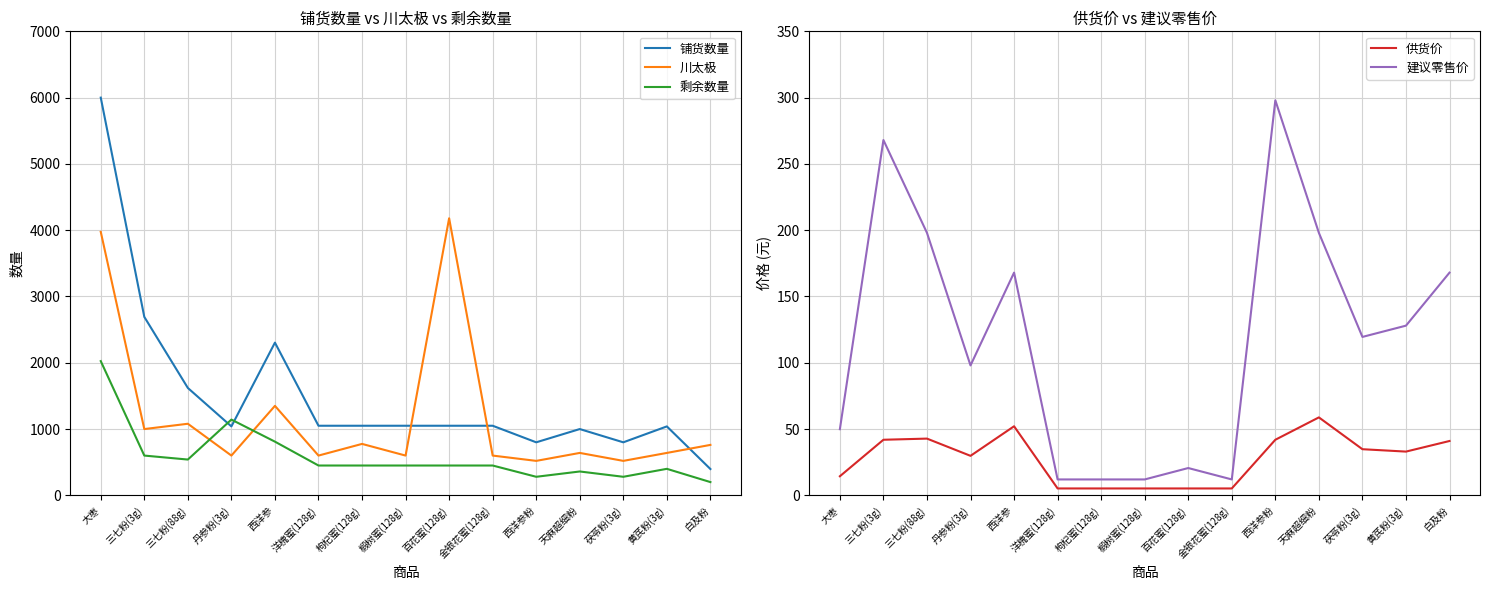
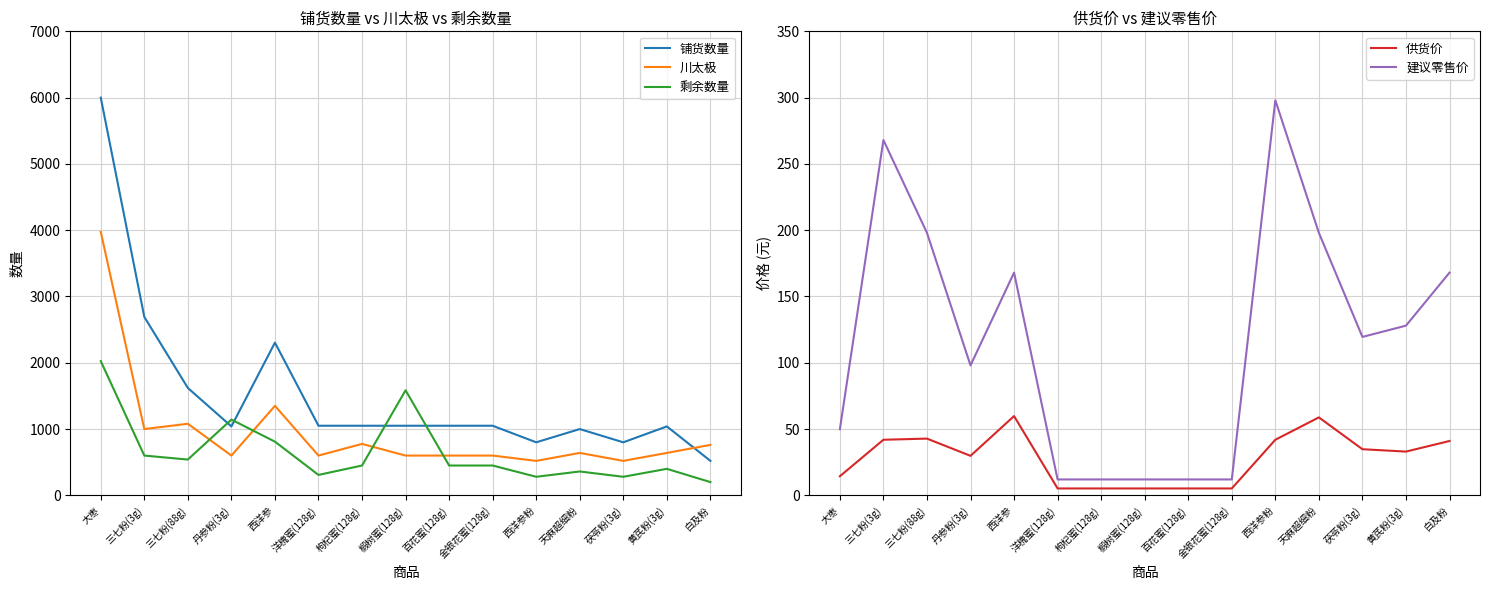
铺货数量 vs 川太极 vs 剩余数量, 剩余数量, 洋槐蜜(128g): 500 -> 300
铺货数量 vs 川太极 vs 剩余数量, 剩余数量, 椴树蜜(128g): 500 -> 1600
铺货数量 vs 川太极 vs 剩余数量, 川太极, 百花蜜(128g): 4200 -> 600
铺货数量 vs 川太极 vs 剩余数量, 铺货数量, 白及粉: 400 -> 500
供货价 vs 建议零售价, 供货价, 西洋参: 52 -> 60
供货价 vs 建议零售价, 建议零售价, 百花蜜(128g): 21 -> 12
